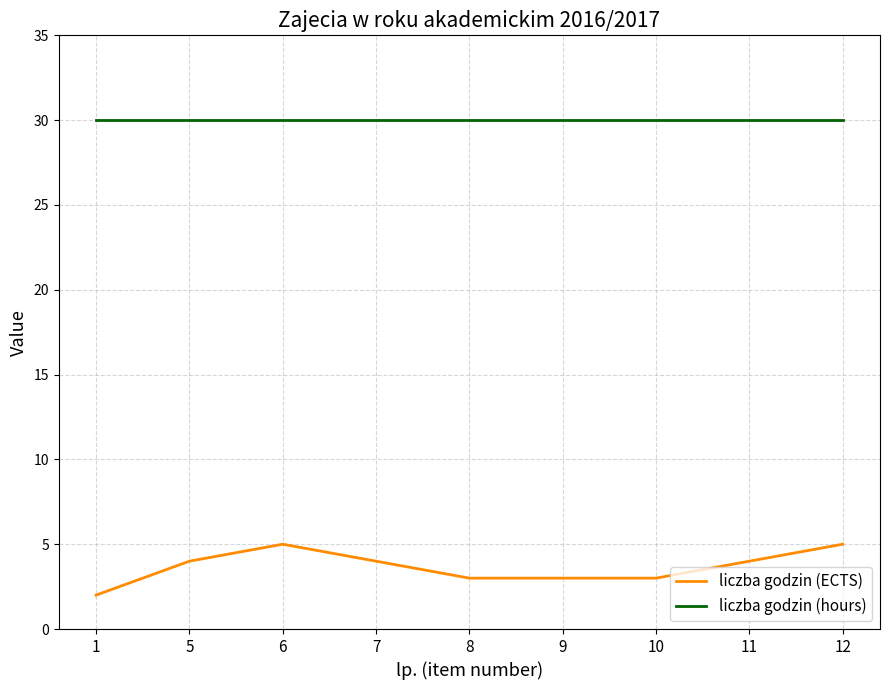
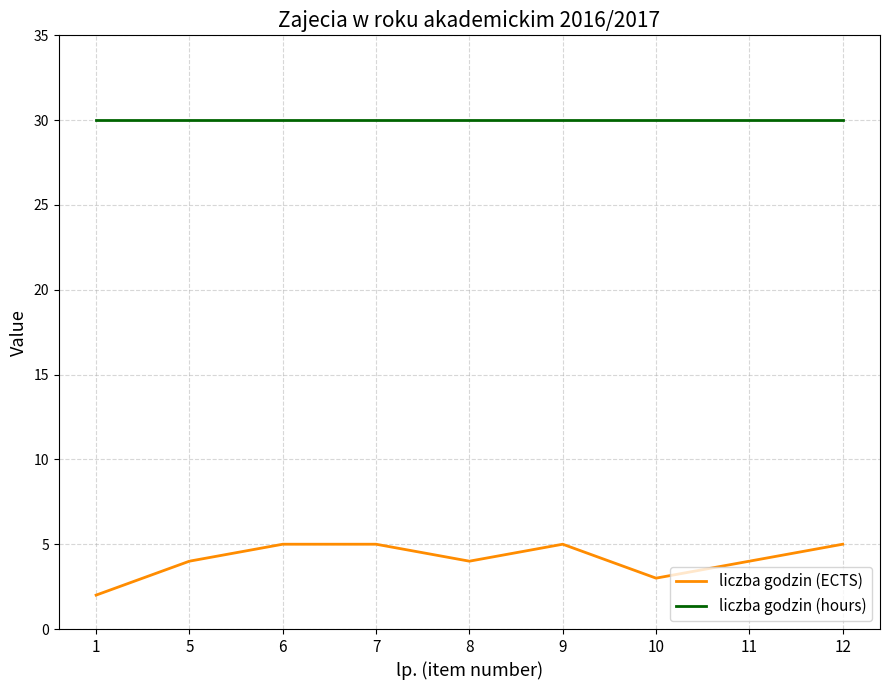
liczba godzin (ECTS), 7: 4 -> 5
liczba godzin (ECTS), 8: 3 -> 4
liczba godzin (ECTS), 9: 3 -> 5
